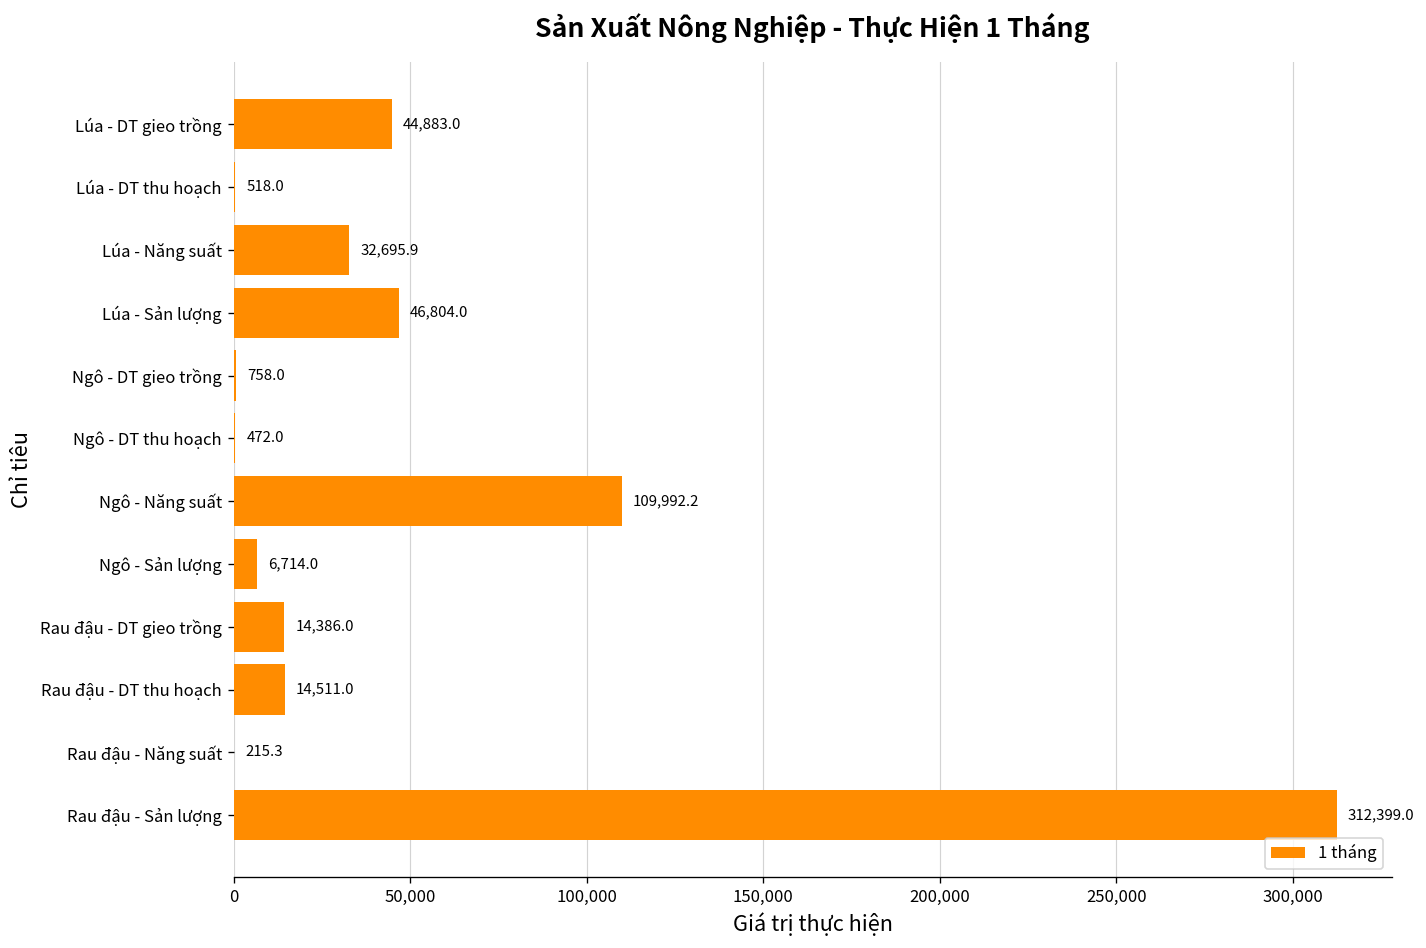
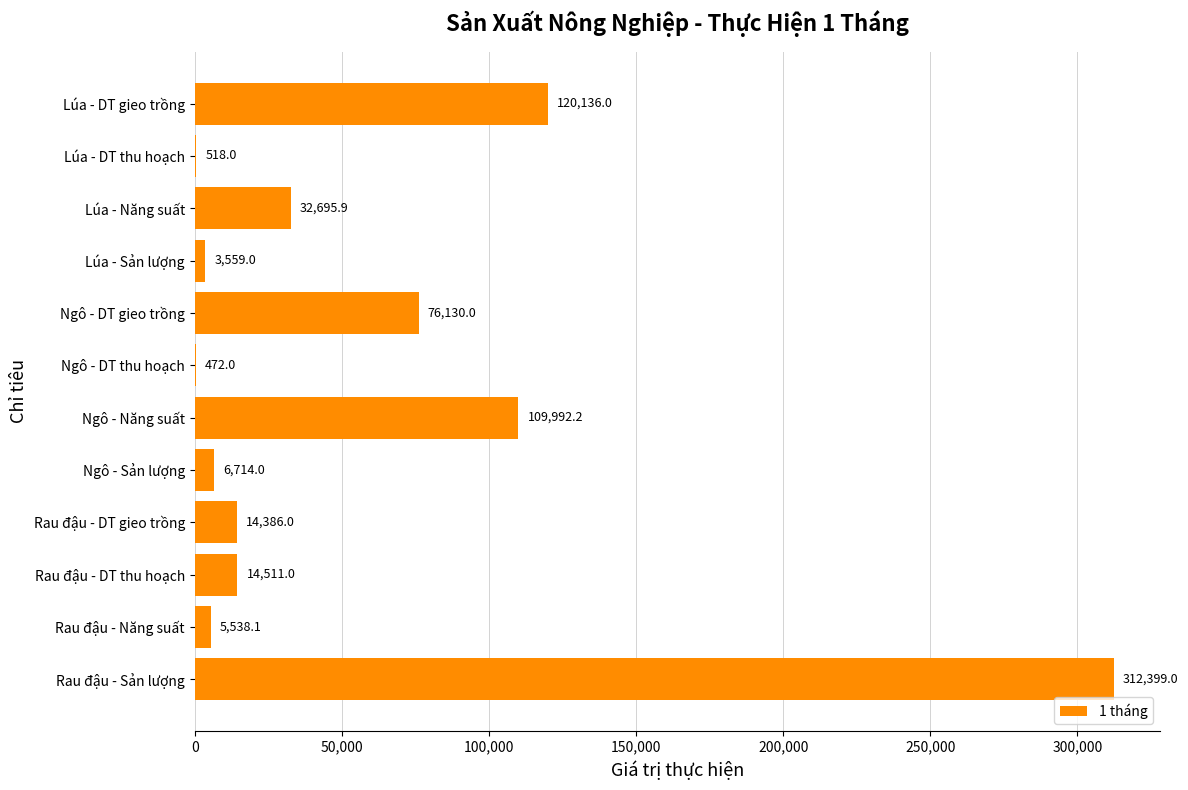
Lúa - DT gieo trồng: 44,883.0 -> 120,136.0
Lúa - Sản lượng: 46,804.0 -> 3,559.0
Ngô - DT gieo trồng: 758.0 -> 76,130.0
Rau đậu - Năng suất: 215.3 -> 5,538.1
